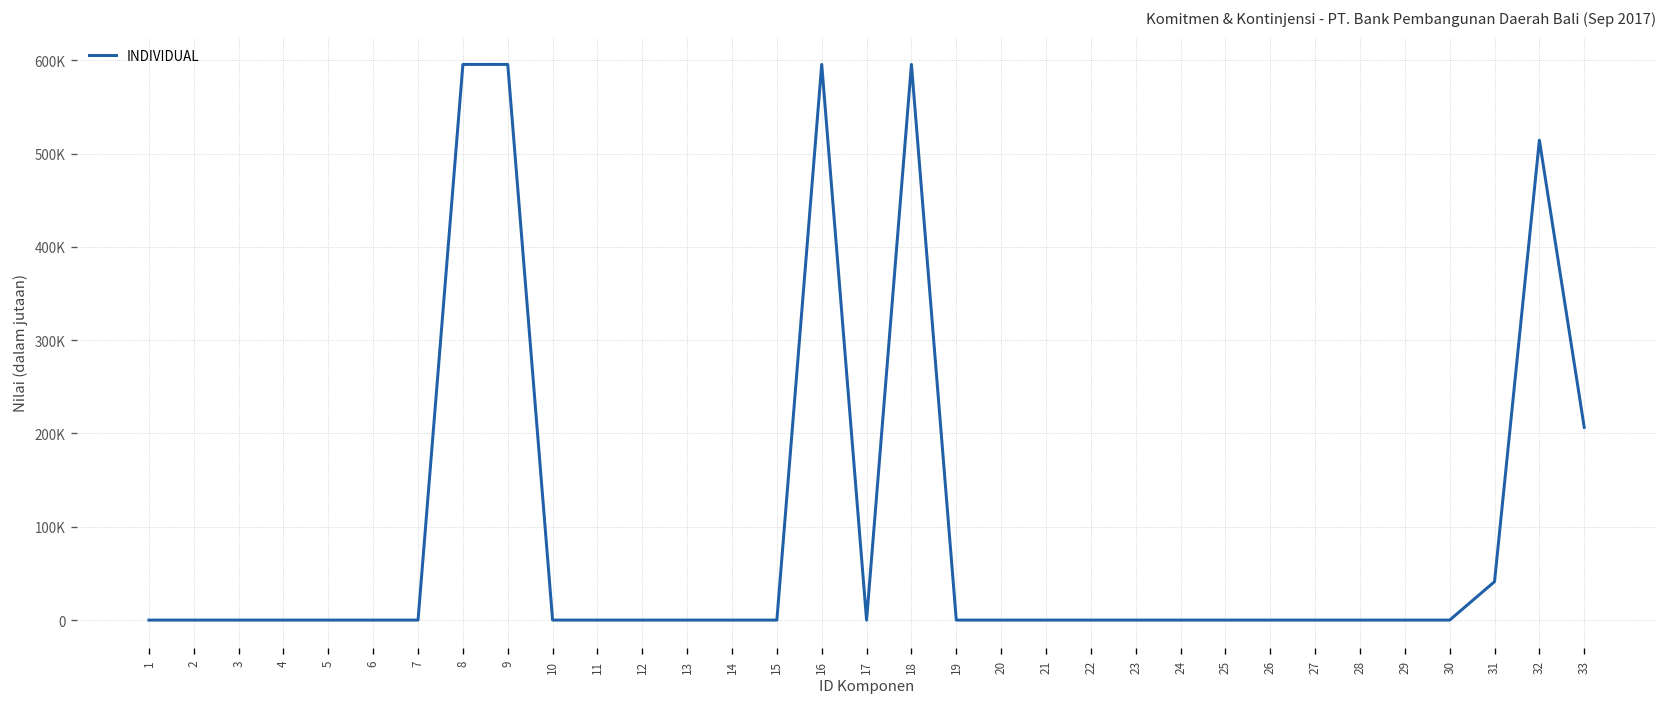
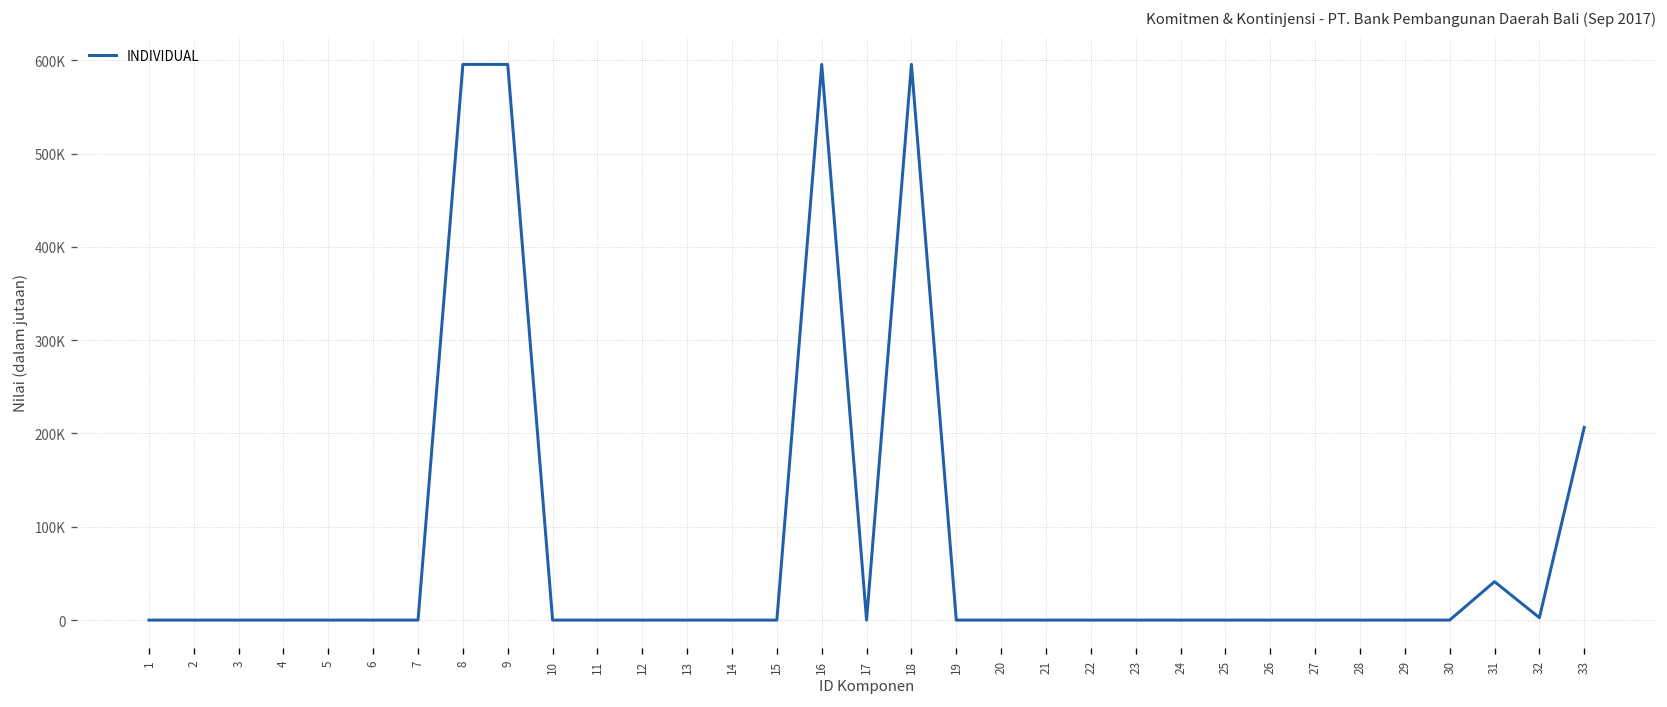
32: 510000 -> 0
